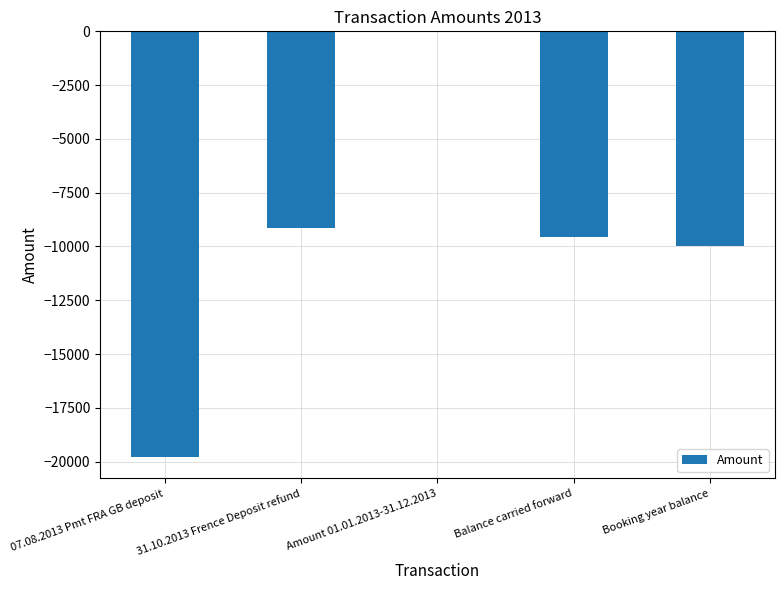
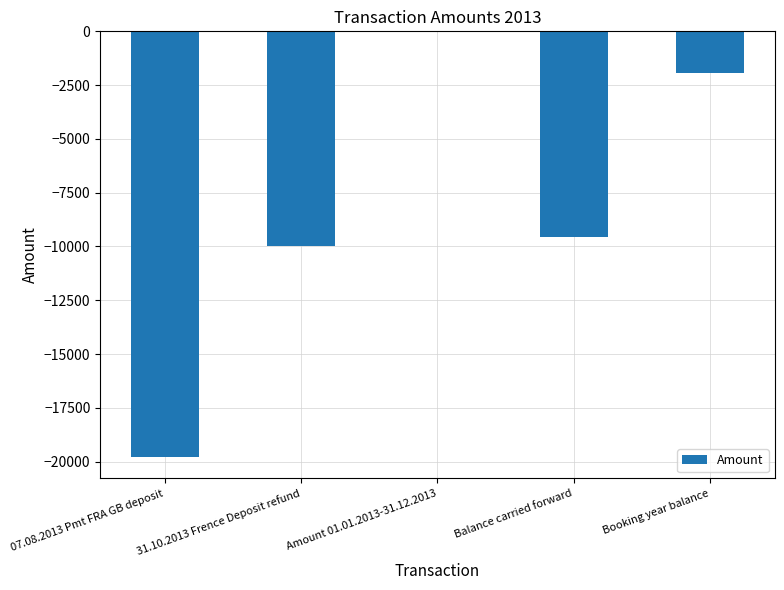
31.10.2013 Frence Deposit refund: -9100 -> -10000
Booking year balance: -10000 -> -1900
